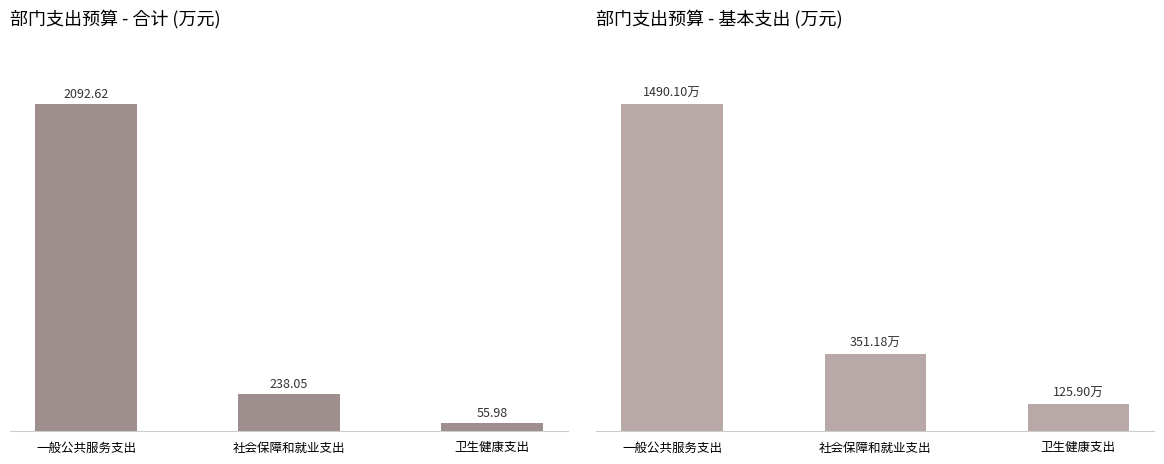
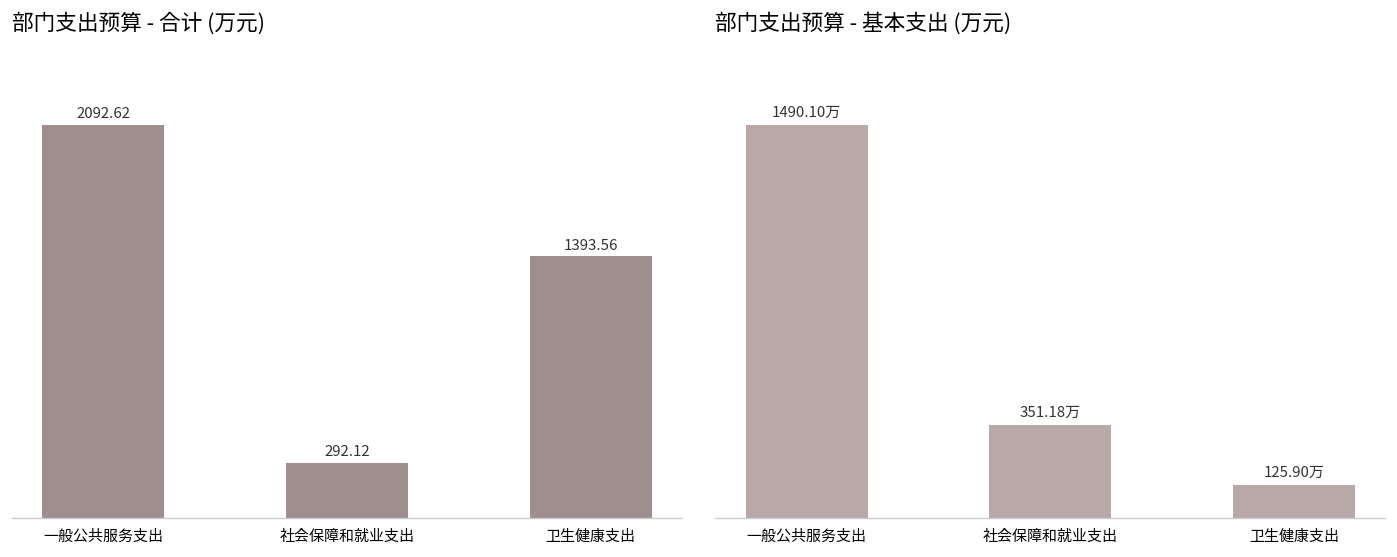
部门支出预算 - 合计 (万元), 社会保障和就业支出: 238.05 -> 292.12
部门支出预算 - 合计 (万元), 卫生健康支出: 55.98 -> 1393.56
